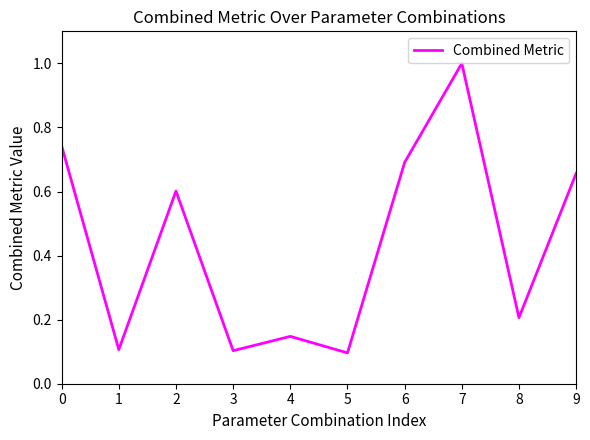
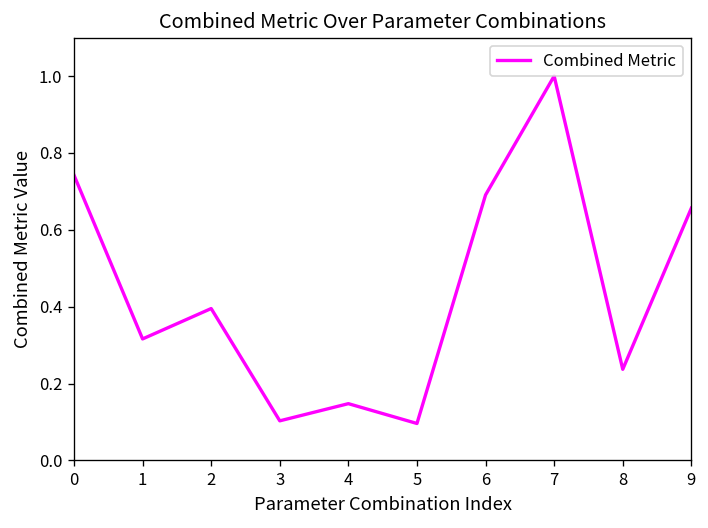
1: 0.11 -> 0.32
2: 0.60 -> 0.40
8: 0.21 -> 0.24
